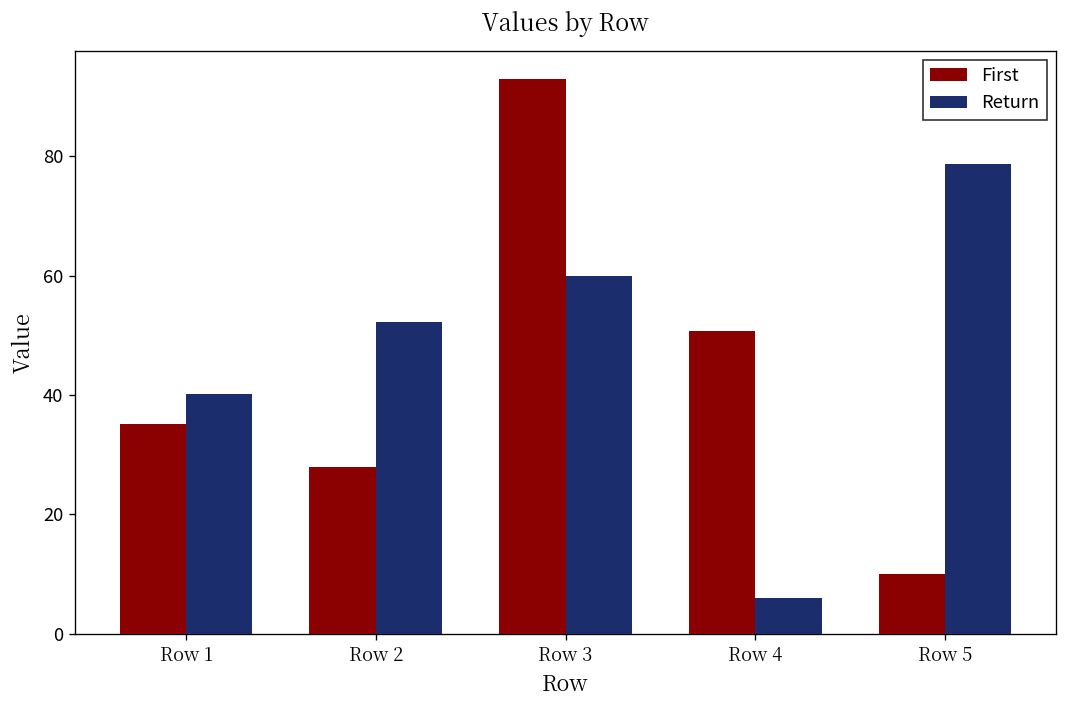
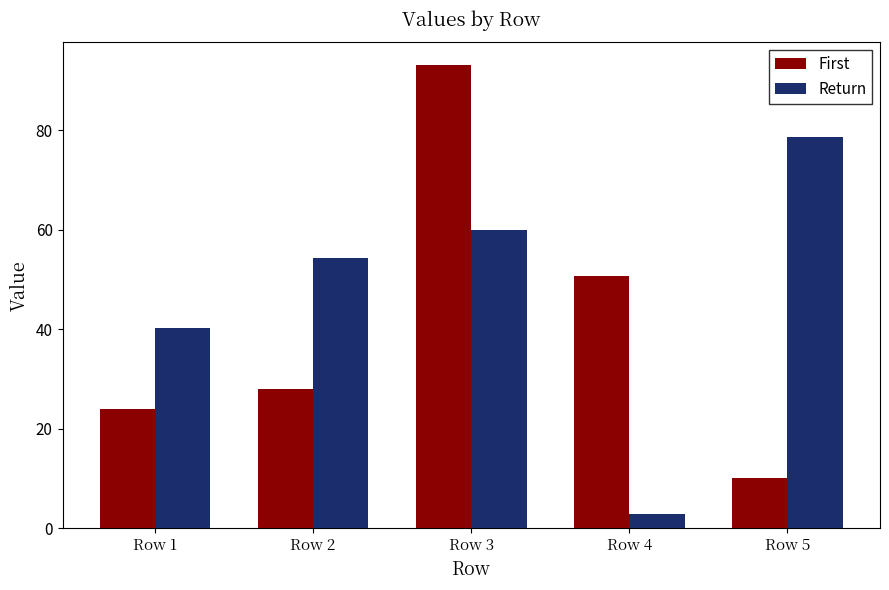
First, Row 1: 35 -> 24
Return, Row 2: 52 -> 54
Return, Row 4: 6 -> 3
